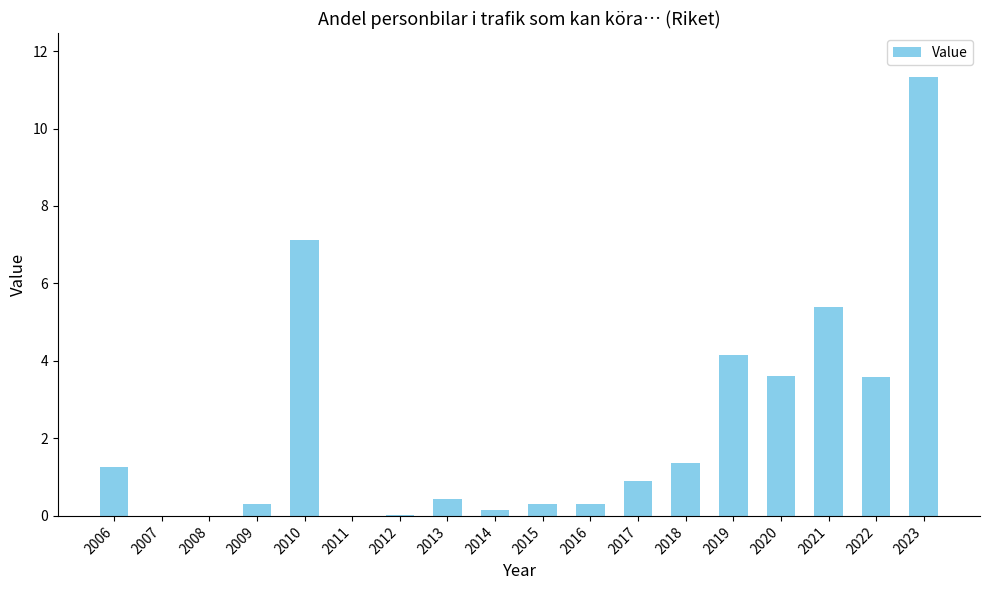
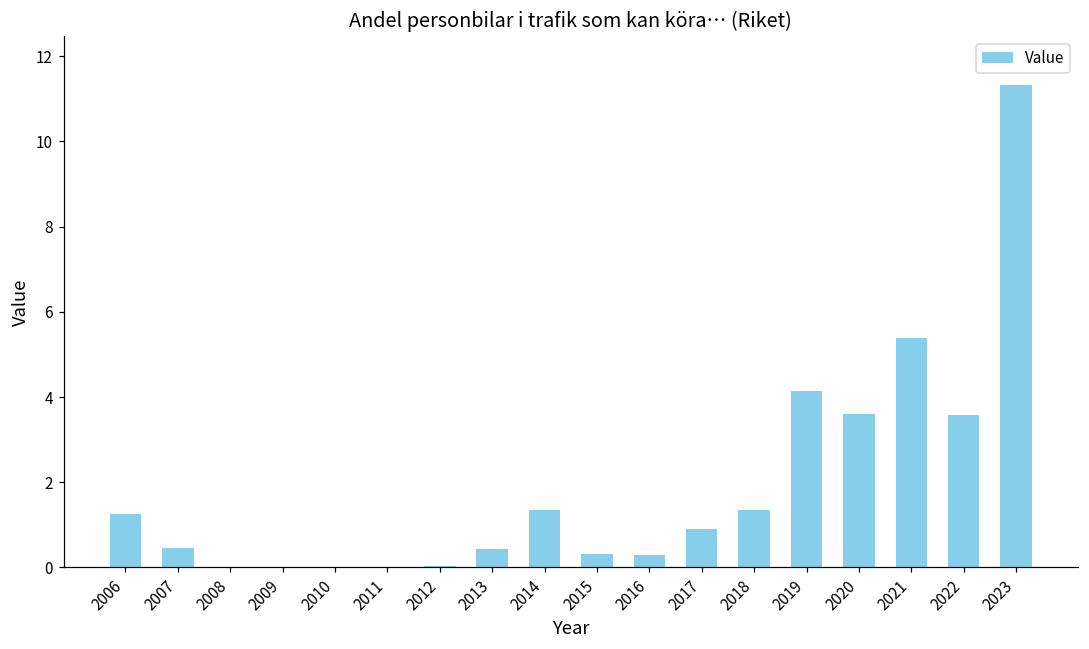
2007: 0.0 -> 0.4
2009: 0.3 -> 0.0
2010: 7.1 -> 0.0
2014: 0.2 -> 1.4
